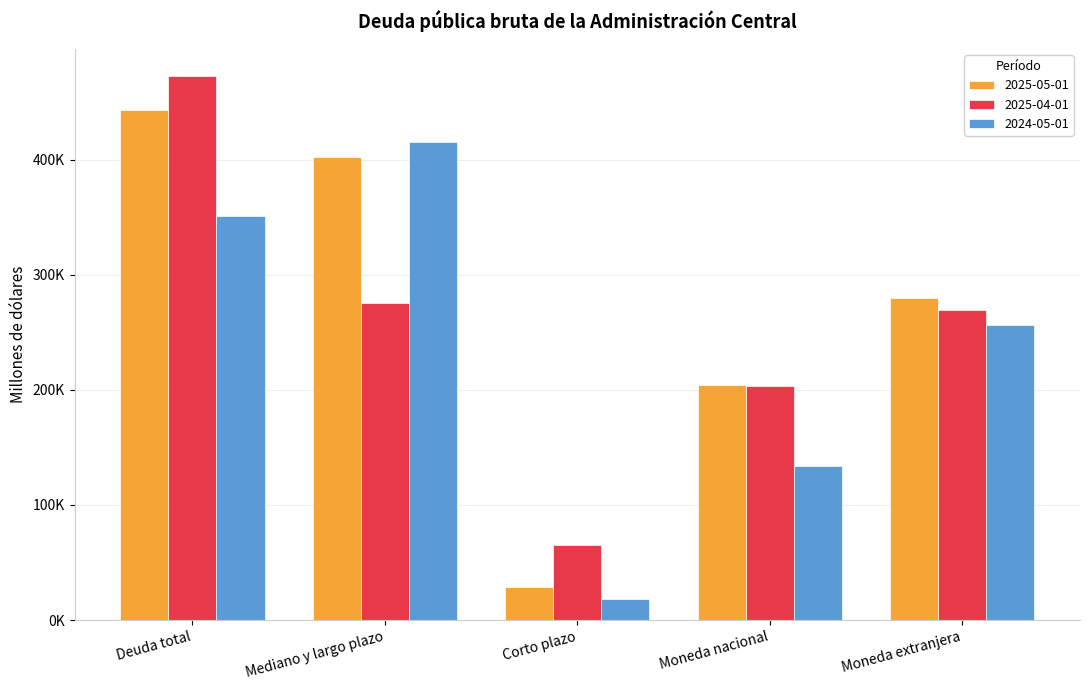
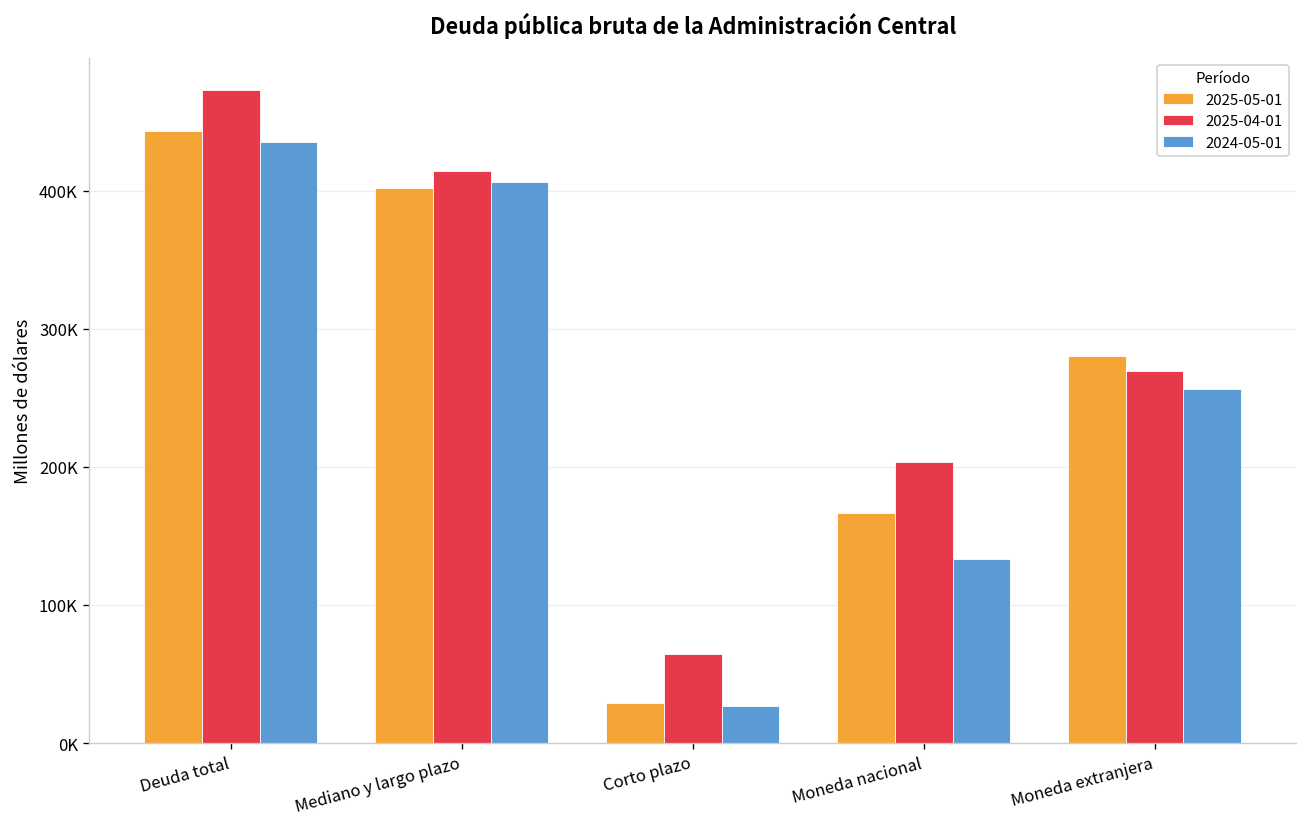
2024-05-01, Deuda total: 351000 -> 436000
2025-04-01, Mediano y largo plazo: 276000 -> 415000
2024-05-01, Mediano y largo plazo: 416000 -> 407000
2024-05-01, Corto plazo: 18000 -> 27000
2025-05-01, Moneda nacional: 205000 -> 167000
